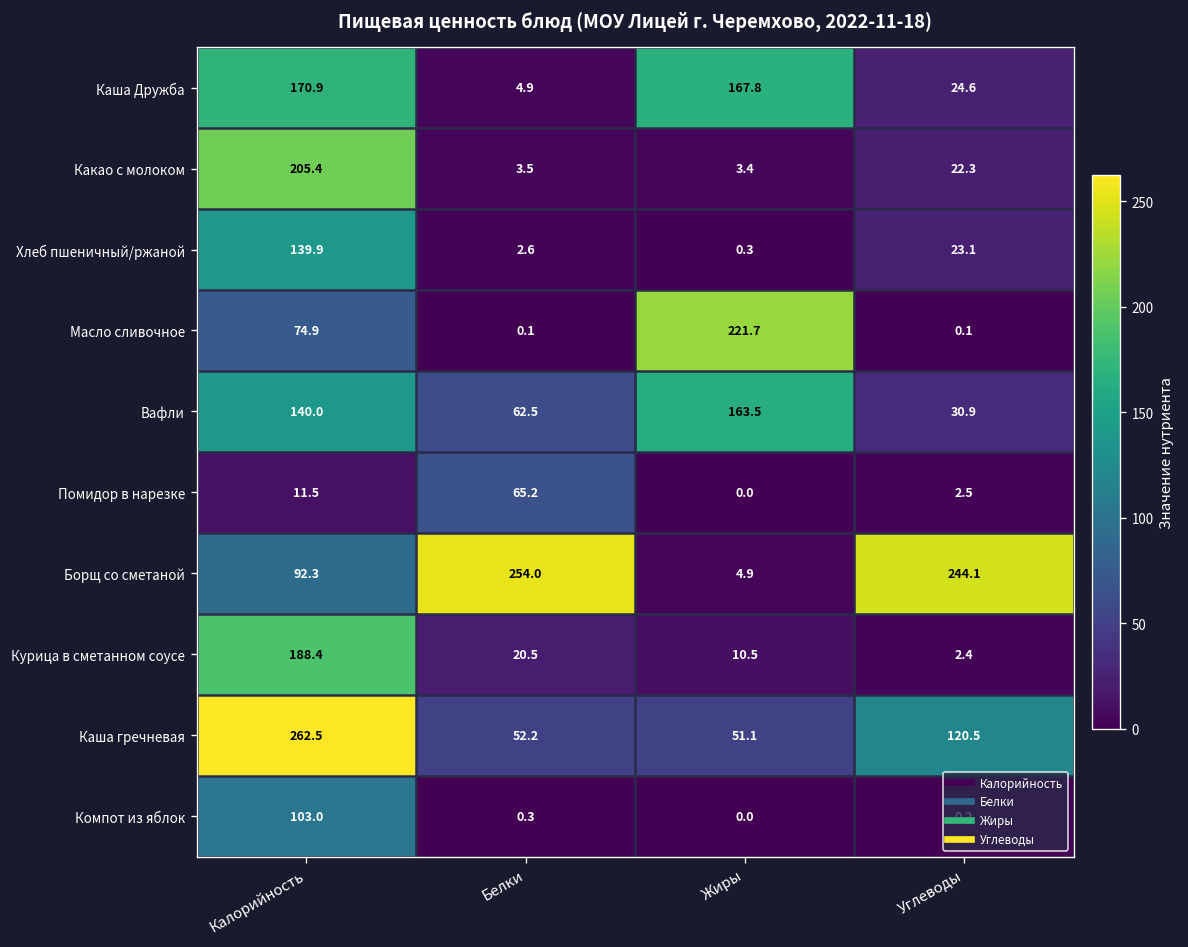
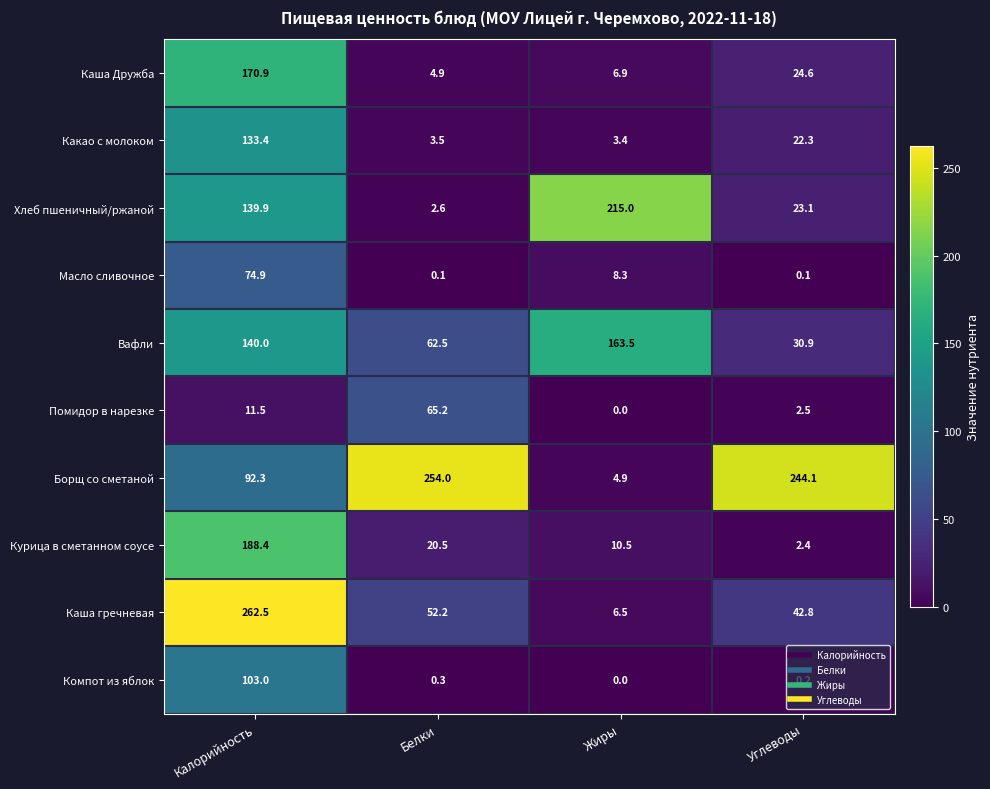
Каша Дружба, Жиры: 167.8 -> 6.9
Какао с молоком, Калорийность: 205.4 -> 133.4
Хлеб пшеничный/ржаной, Жиры: 0.3 -> 215.0
Масло сливочное, Жиры: 221.7 -> 8.3
Каша гречневая, Жиры: 51.1 -> 6.5
Каша гречневая, Углеводы: 120.5 -> 42.8
